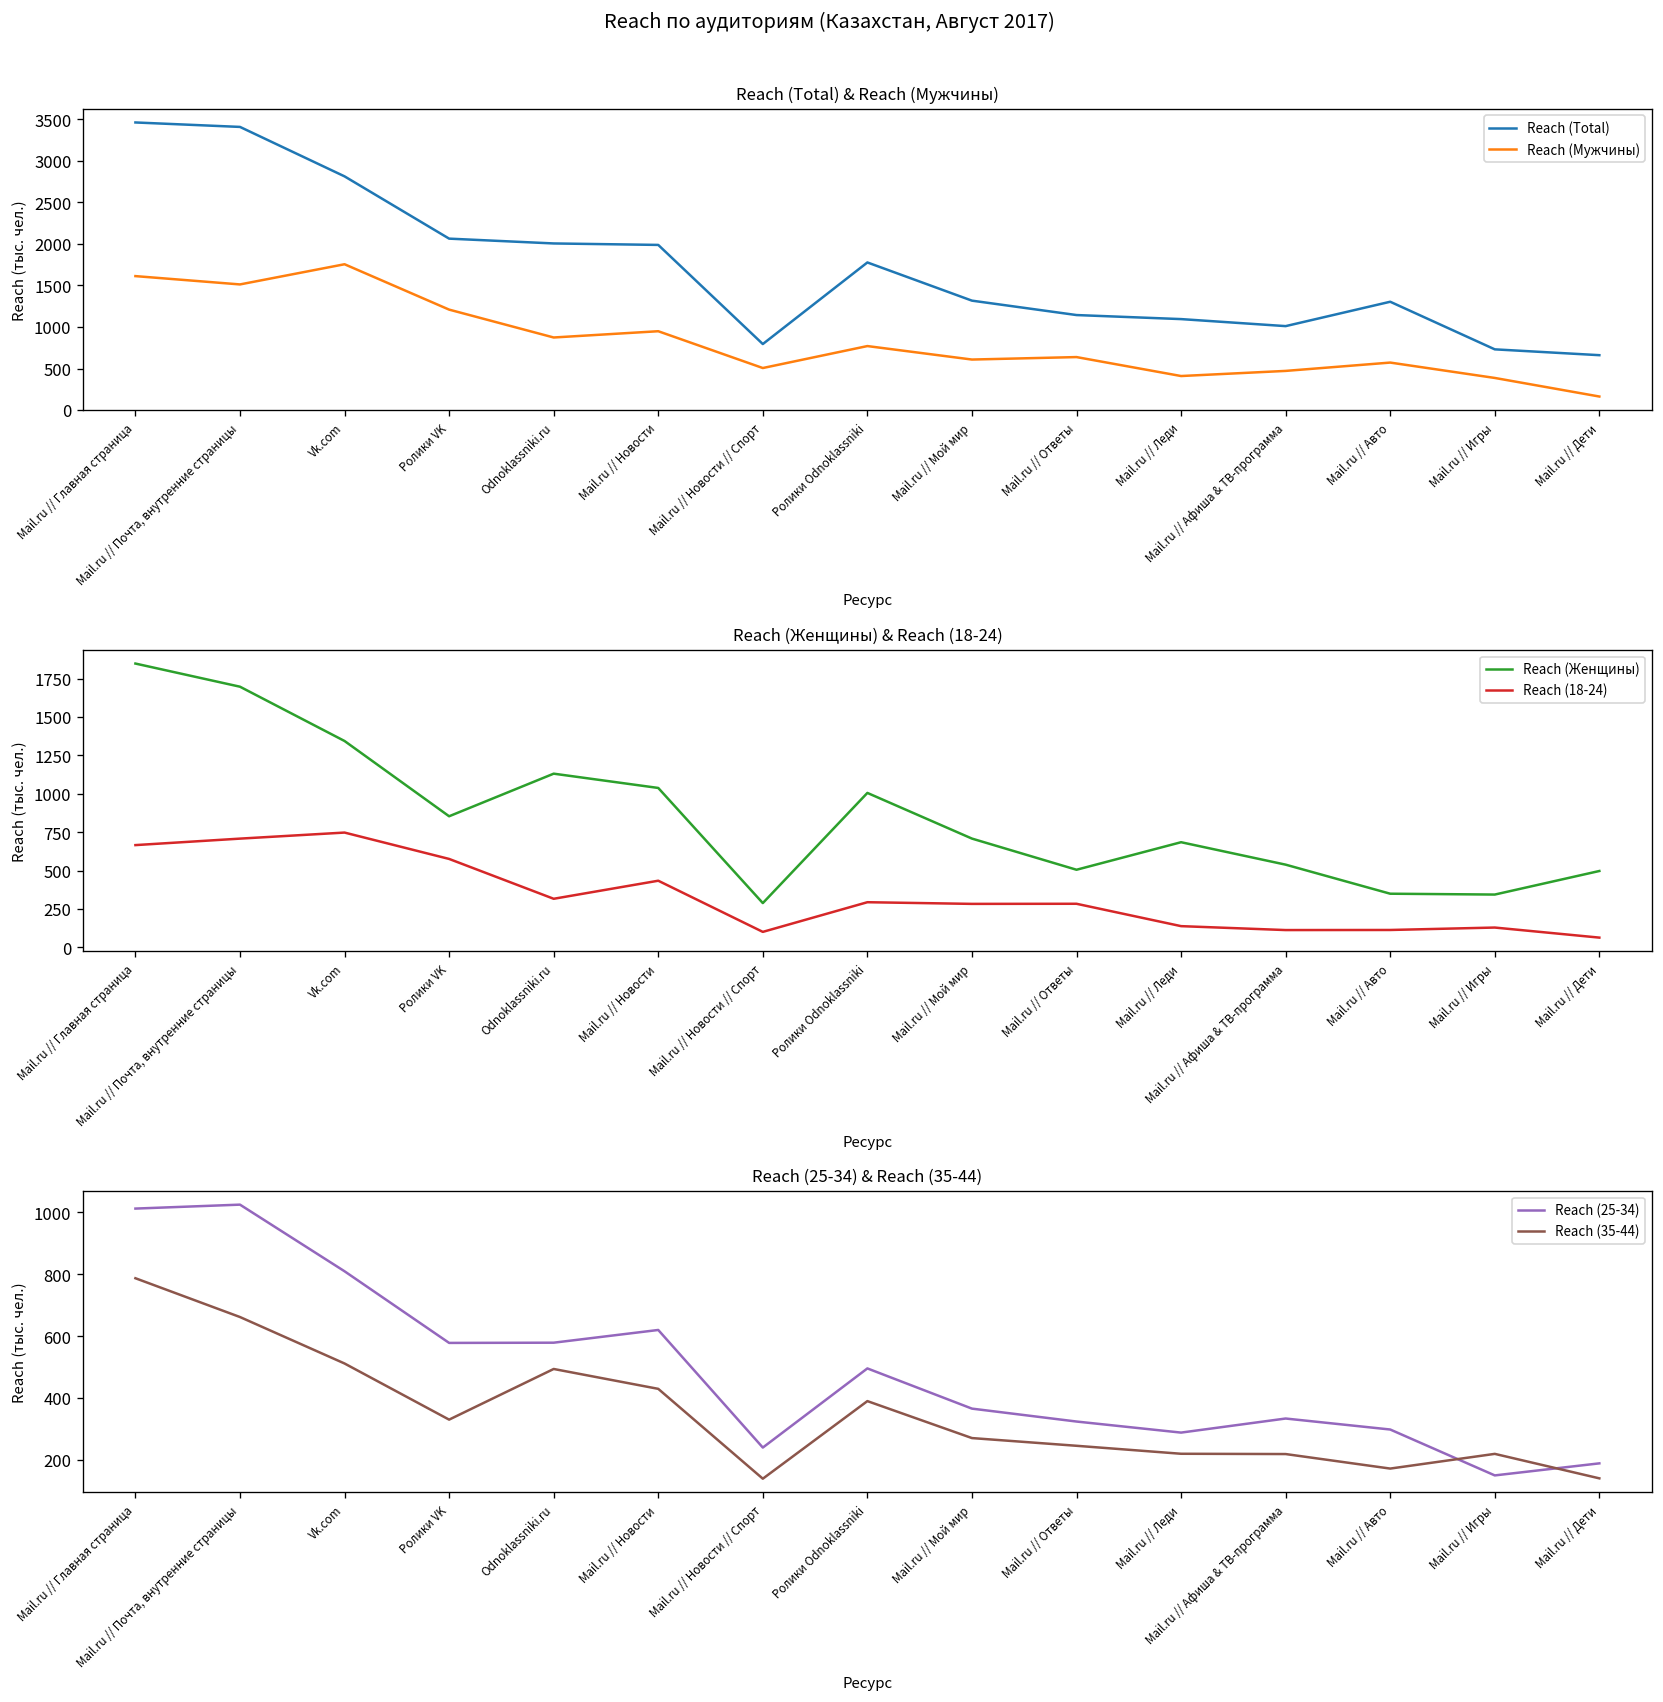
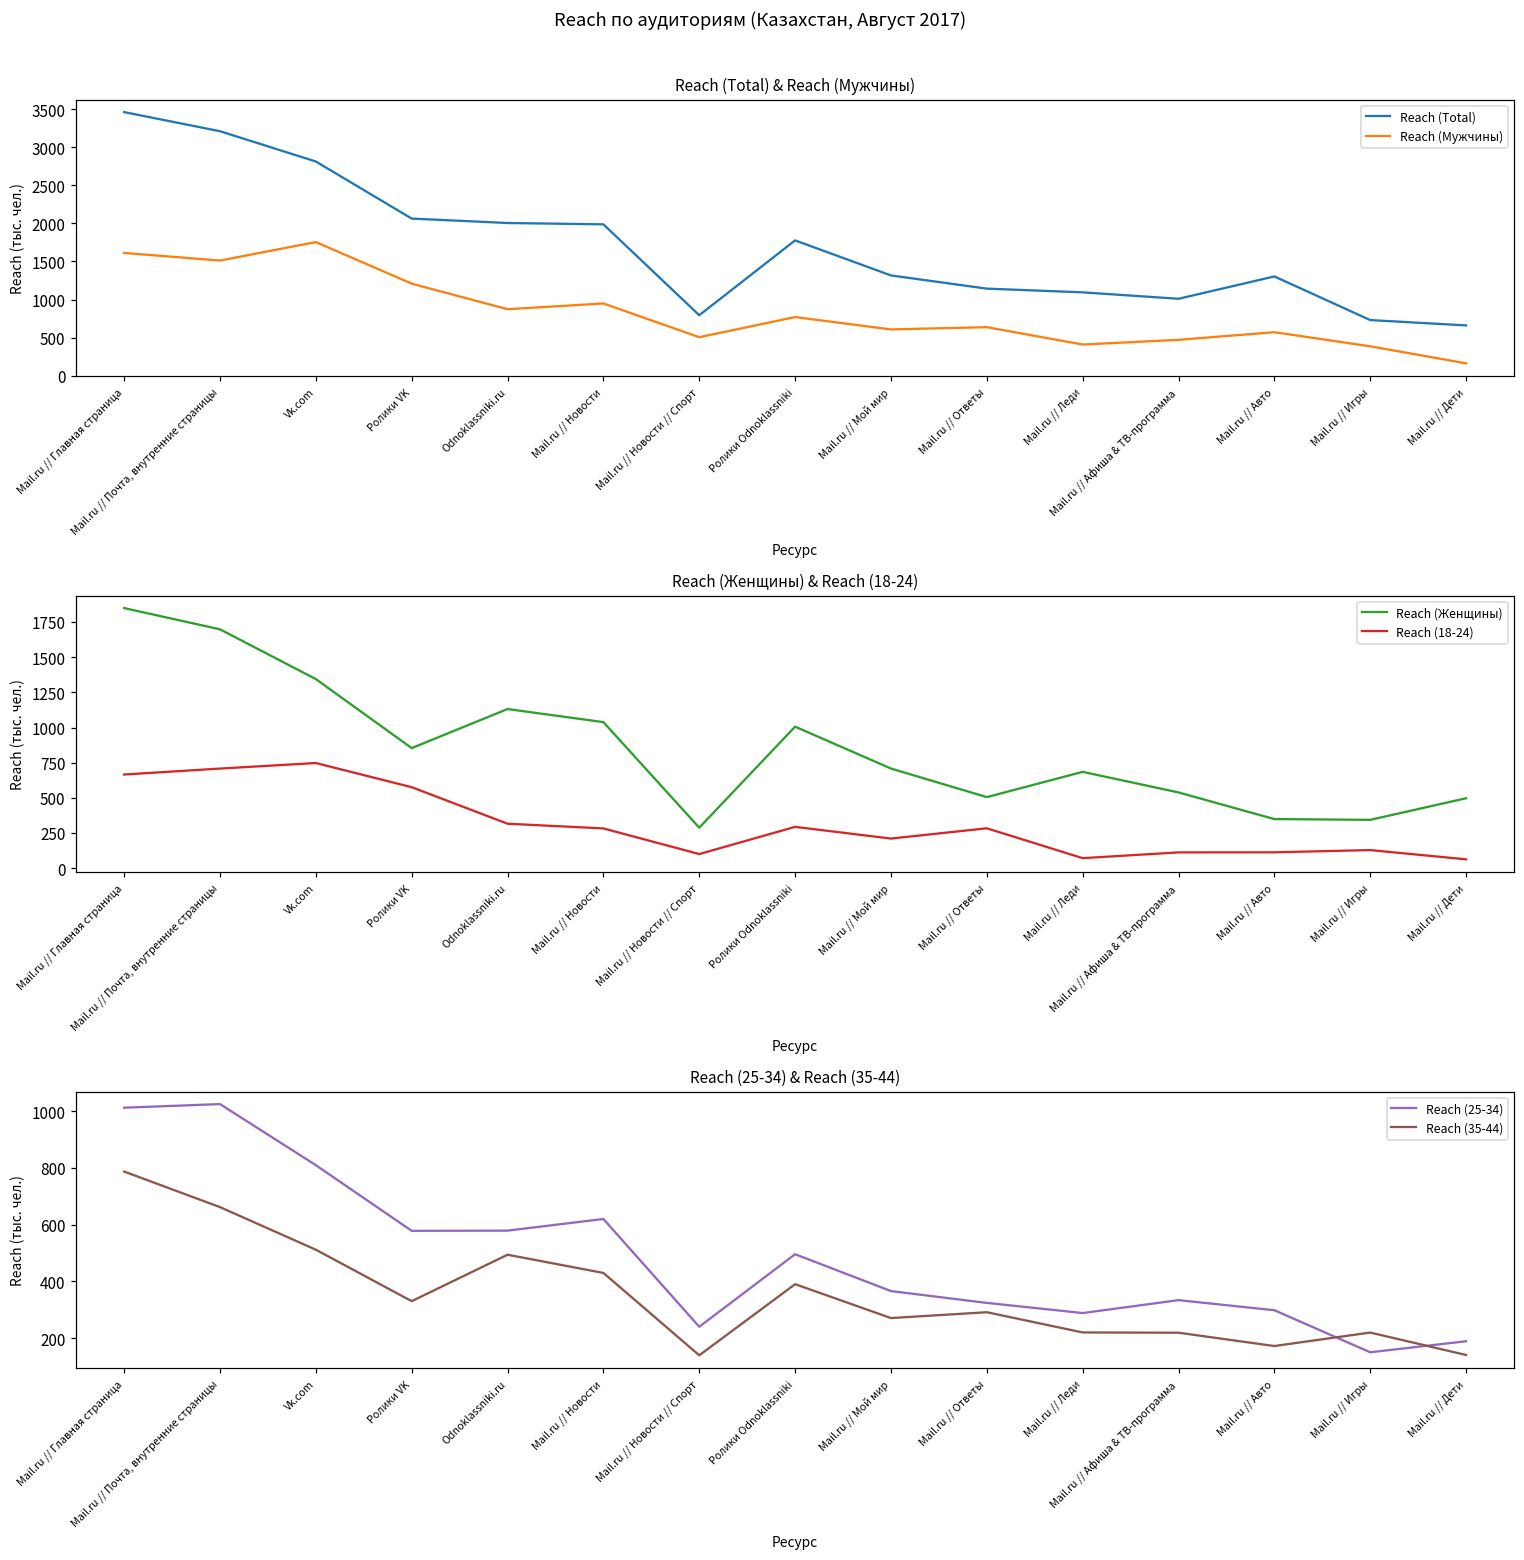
Reach (Total) & Reach (Мужчины), Reach (Total), Mail.ru // Почта, внутренние страницы: 3400 -> 3200
Reach (Женщины) & Reach (18-24), Reach (18-24), Mail.ru // Новости: 430 -> 280
Reach (Женщины) & Reach (18-24), Reach (18-24), Mail.ru // Мой мир: 280 -> 210
Reach (Женщины) & Reach (18-24), Reach (18-24), Mail.ru // Леди: 140 -> 70
Reach (25-34) & Reach (35-44), Reach (35-44), Mail.ru // Ответы: 250 -> 290
